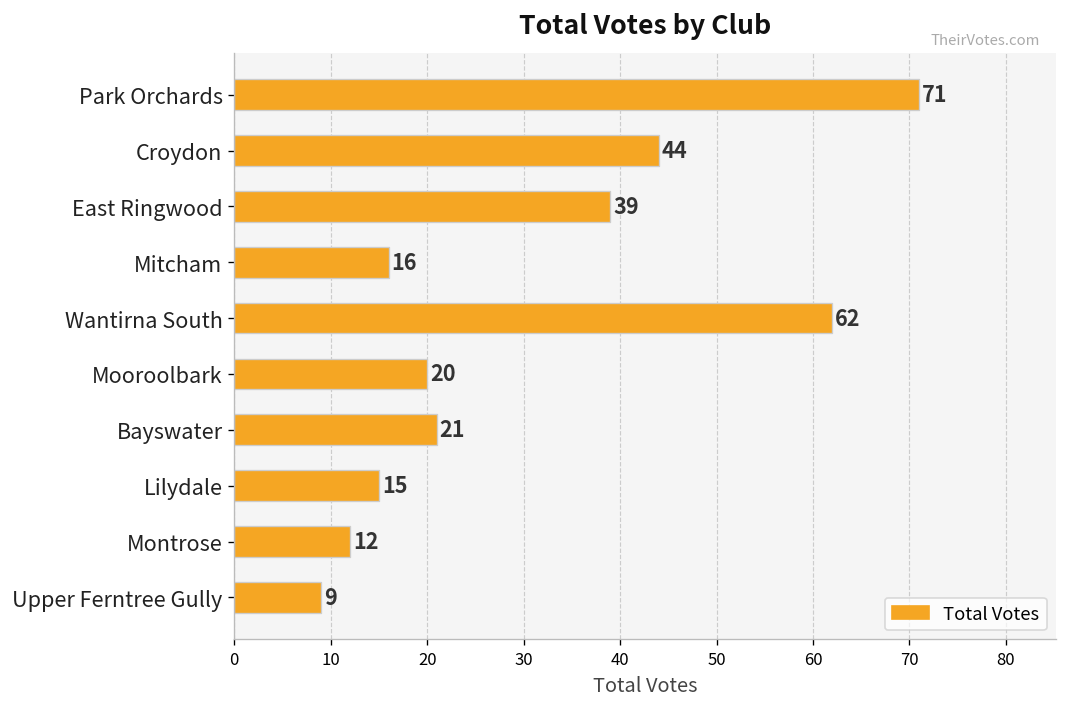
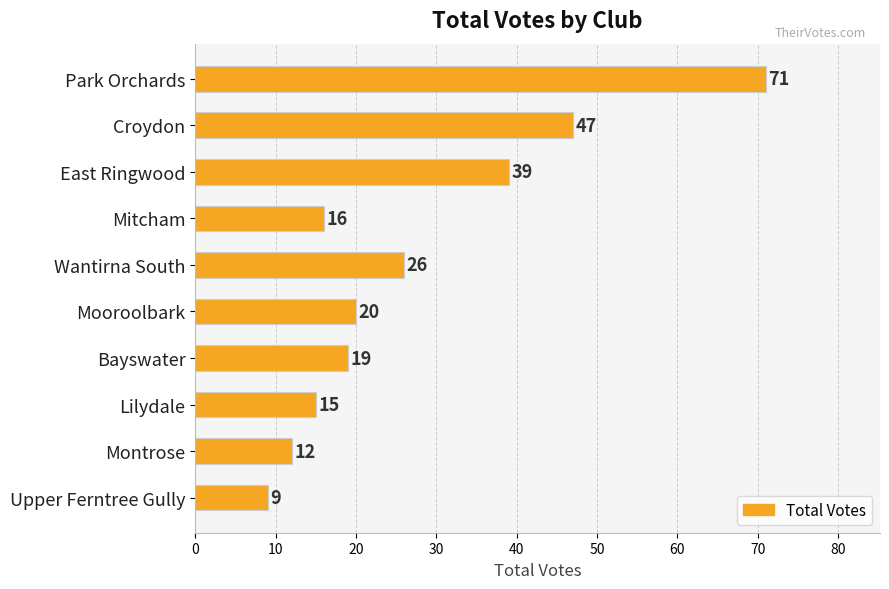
Croydon: 44 -> 47
Wantirna South: 62 -> 26
Bayswater: 21 -> 19
